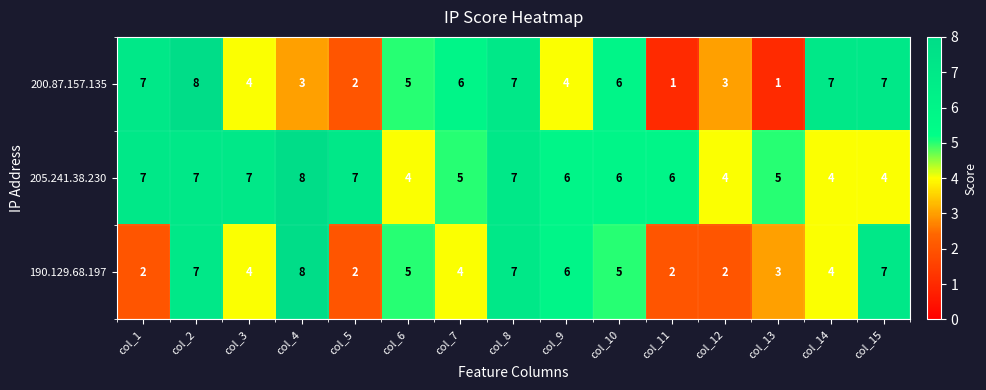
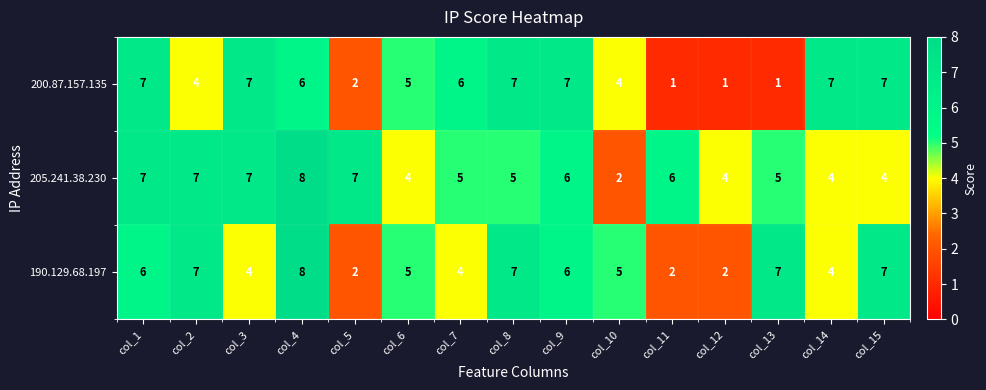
200.87.157.135, col_2: 8 -> 4
200.87.157.135, col_3: 4 -> 7
200.87.157.135, col_4: 3 -> 6
200.87.157.135, col_9: 4 -> 7
200.87.157.135, col_10: 6 -> 4
200.87.157.135, col_12: 3 -> 1
205.241.38.230, col_8: 7 -> 5
205.241.38.230, col_10: 6 -> 2
190.129.68.197, col_1: 2 -> 6
190.129.68.197, col_13: 3 -> 7
